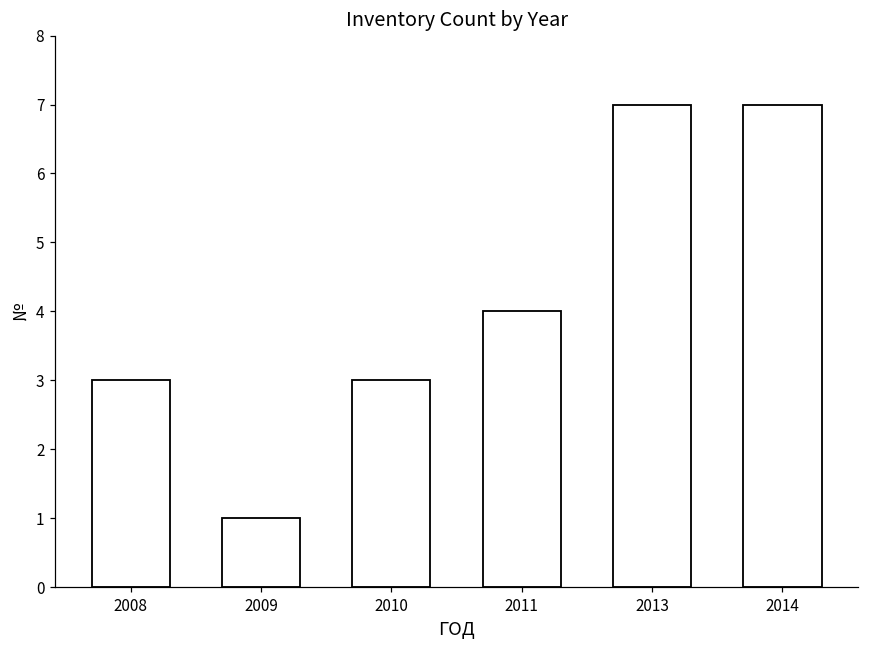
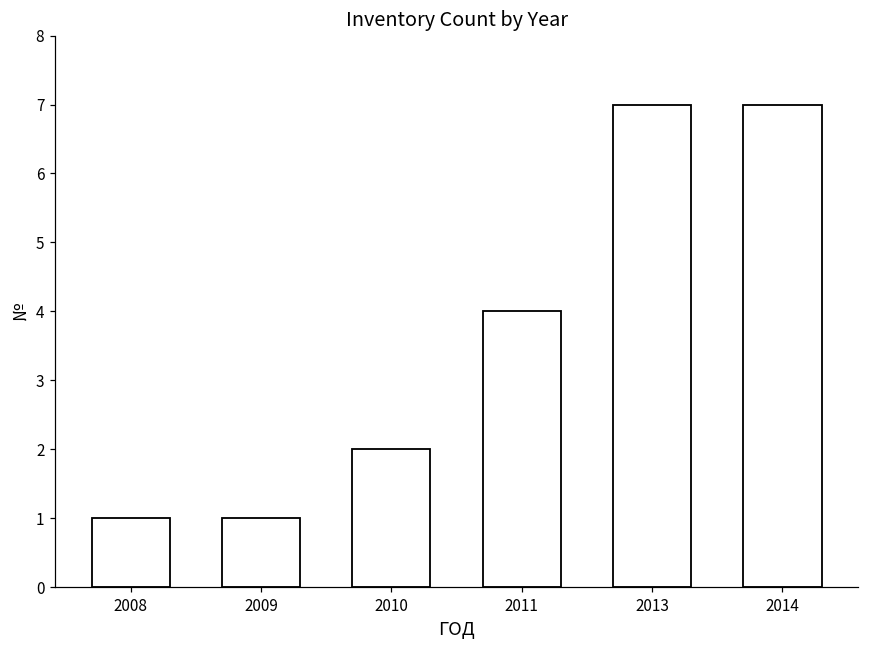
2008: 3 -> 1
2010: 3 -> 2
